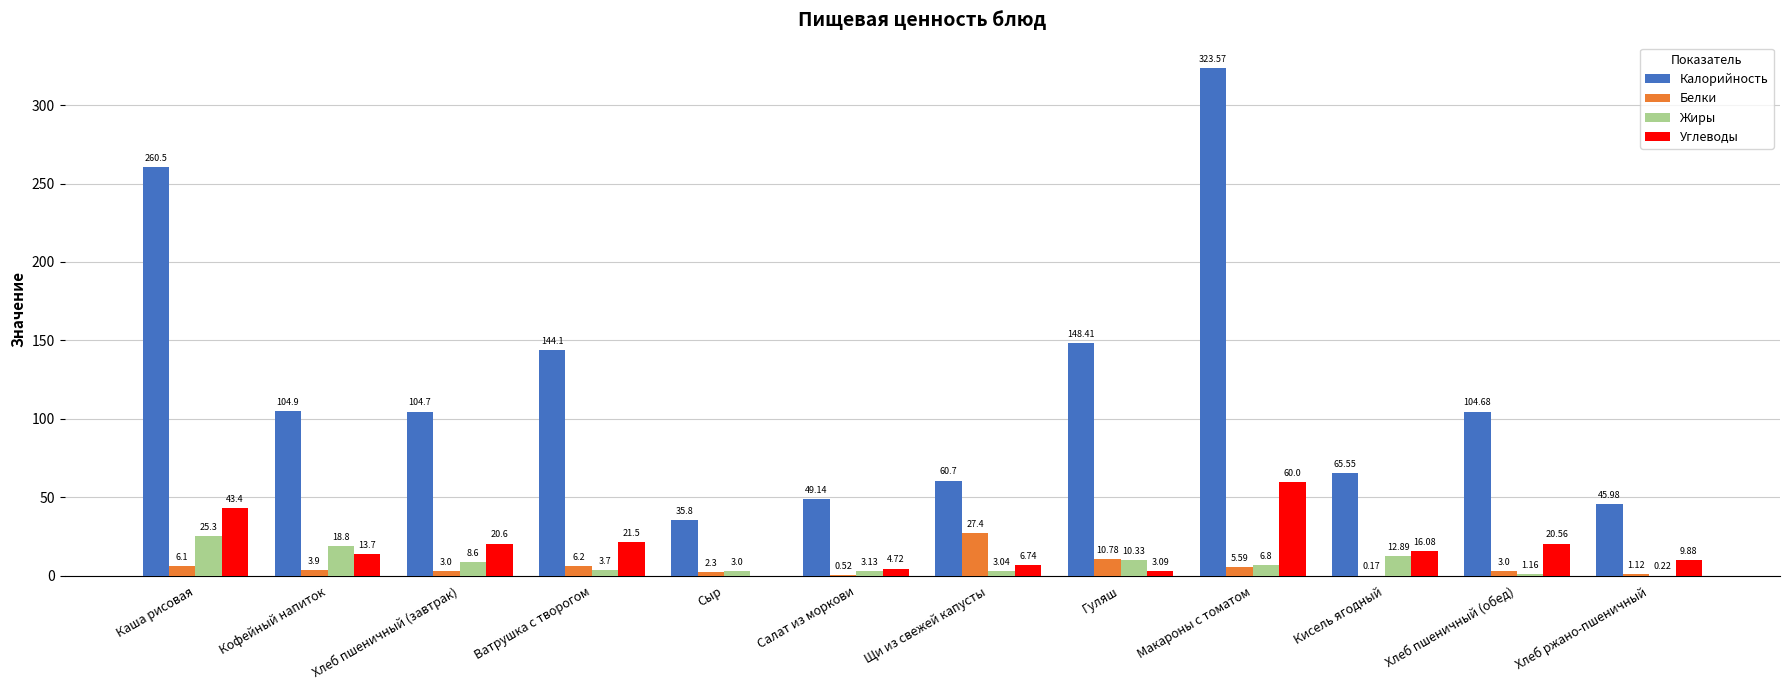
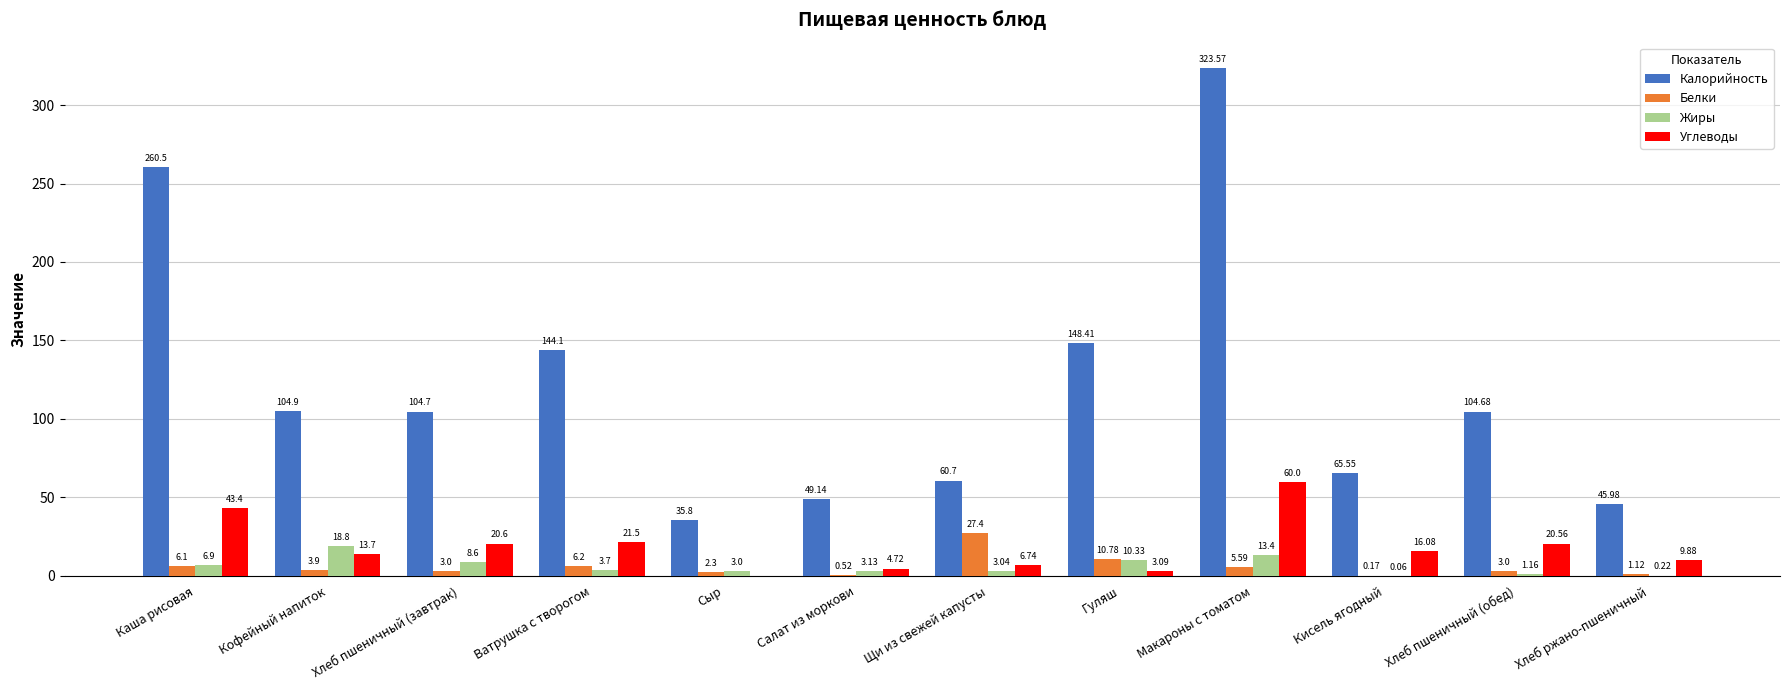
Жиры, Каша рисовая: 25.3 -> 6.9
Жиры, Макароны с томатом: 6.8 -> 13.4
Жиры, Кисель ягодный: 12.89 -> 0.06
